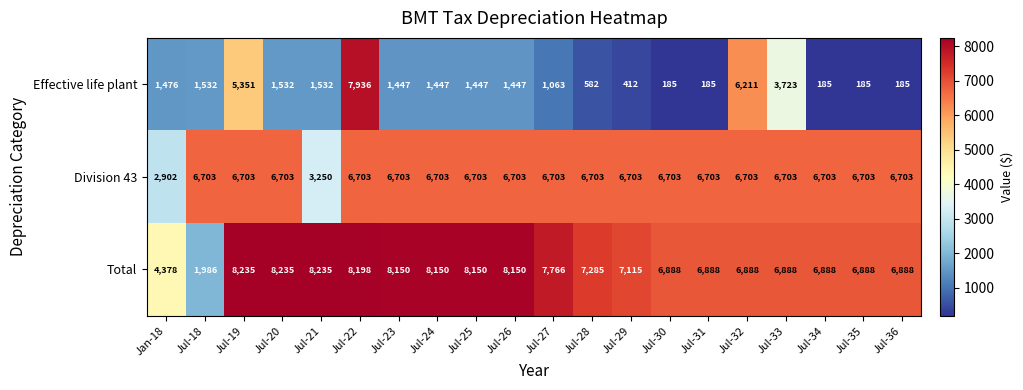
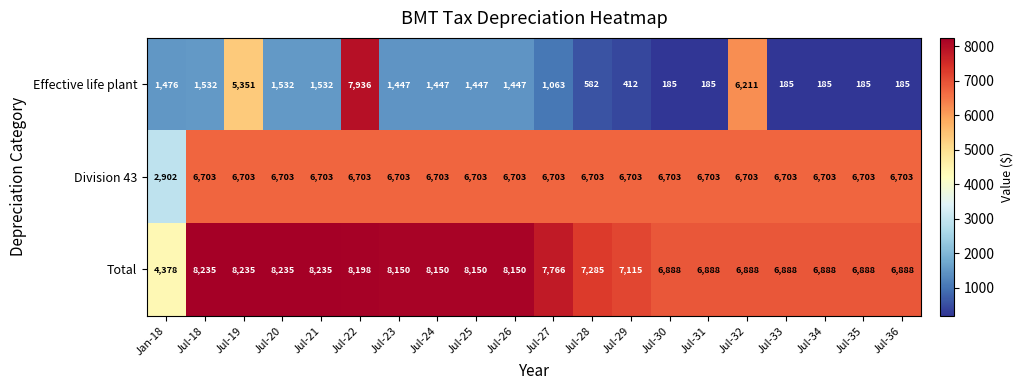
Effective life plant, Jul-33: 3,723 -> 185
Division 43, Jul-21: 3,250 -> 6,703
Total, Jul-18: 1,986 -> 8,235
